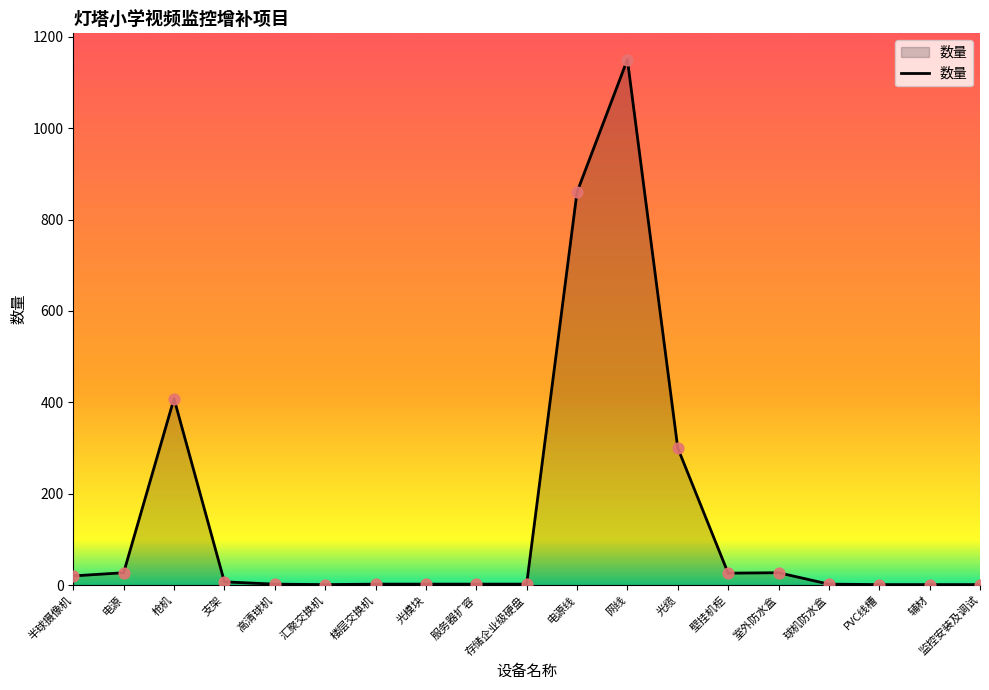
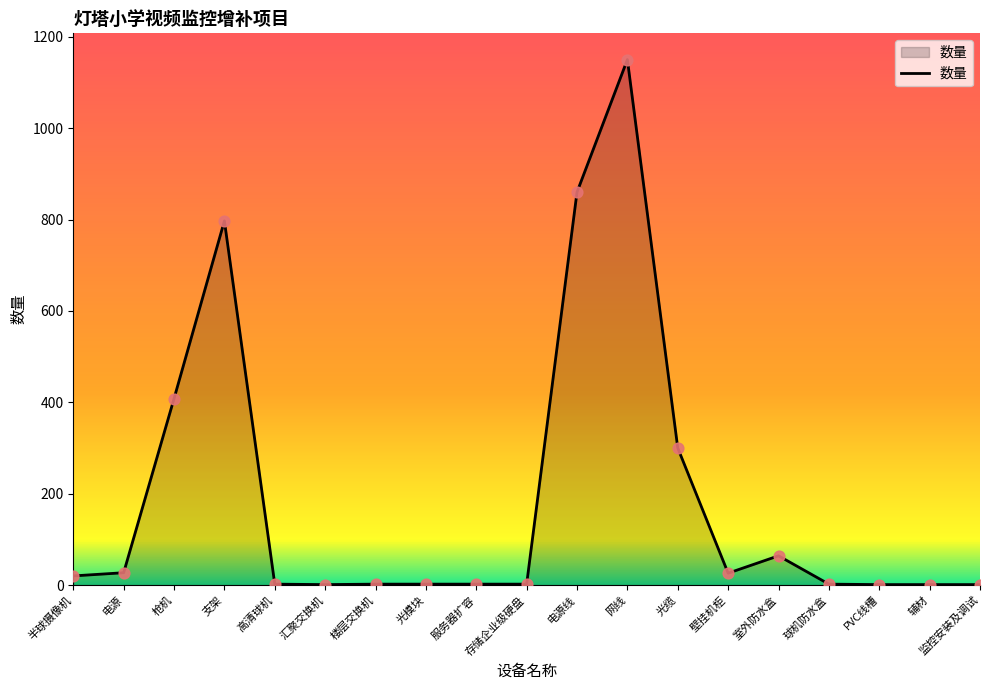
支架: 10 -> 800
室外防水盒: 30 -> 60
